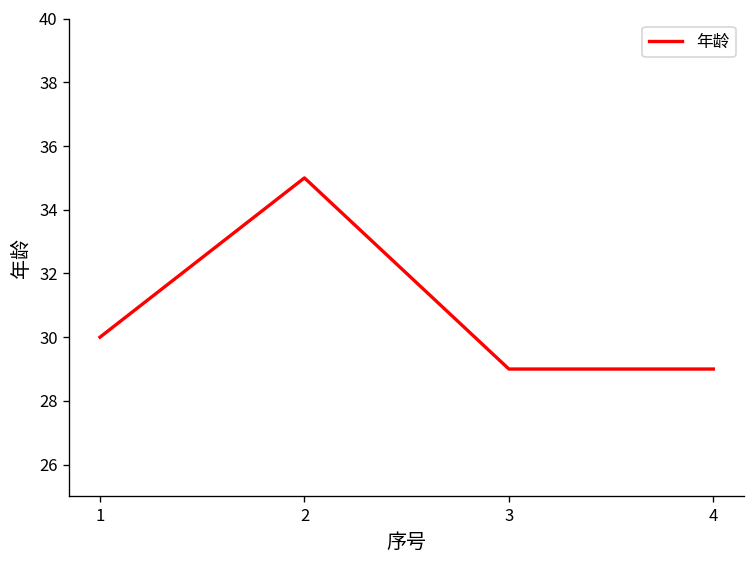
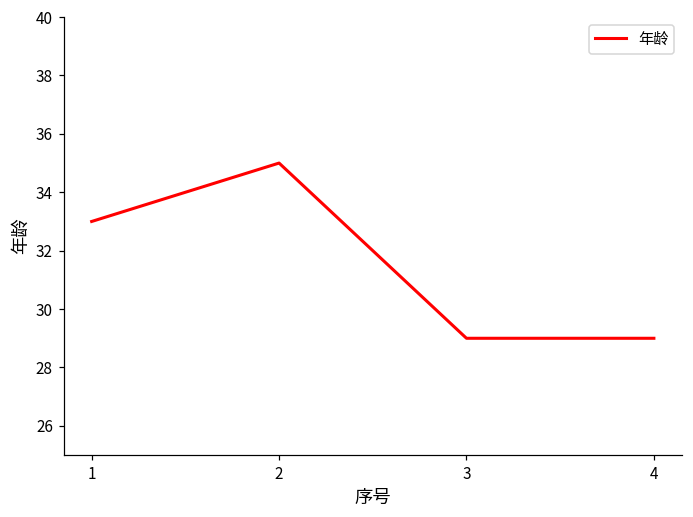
1: 30 -> 33
